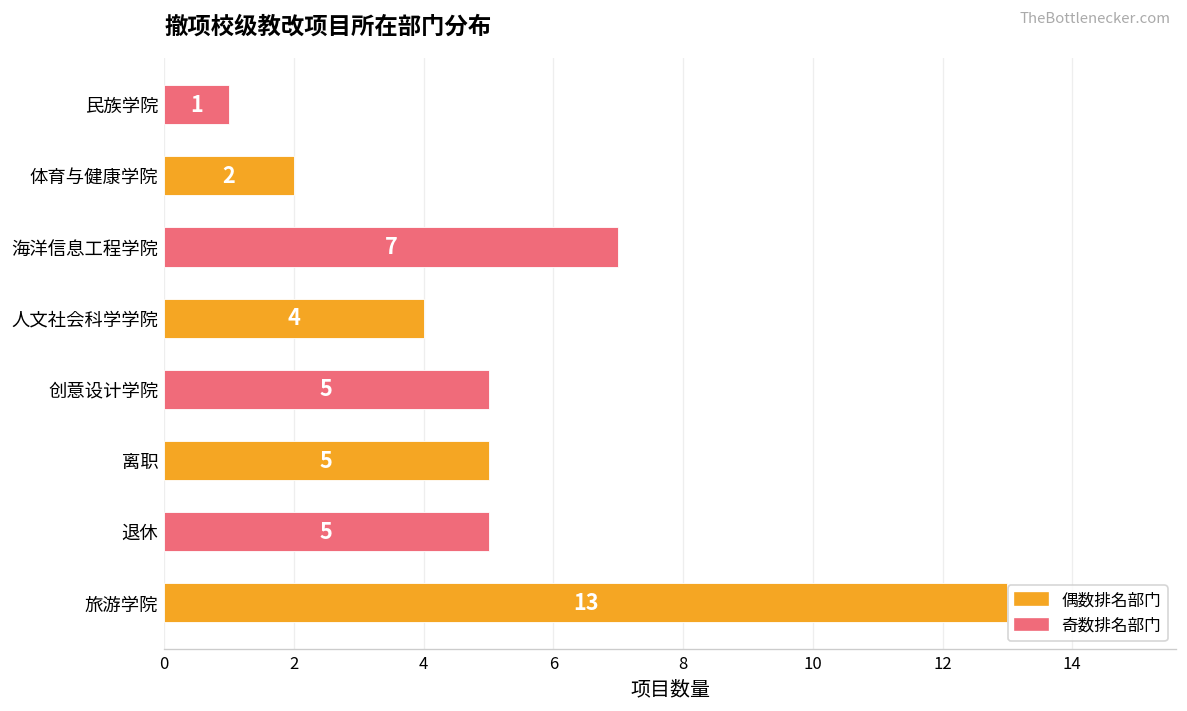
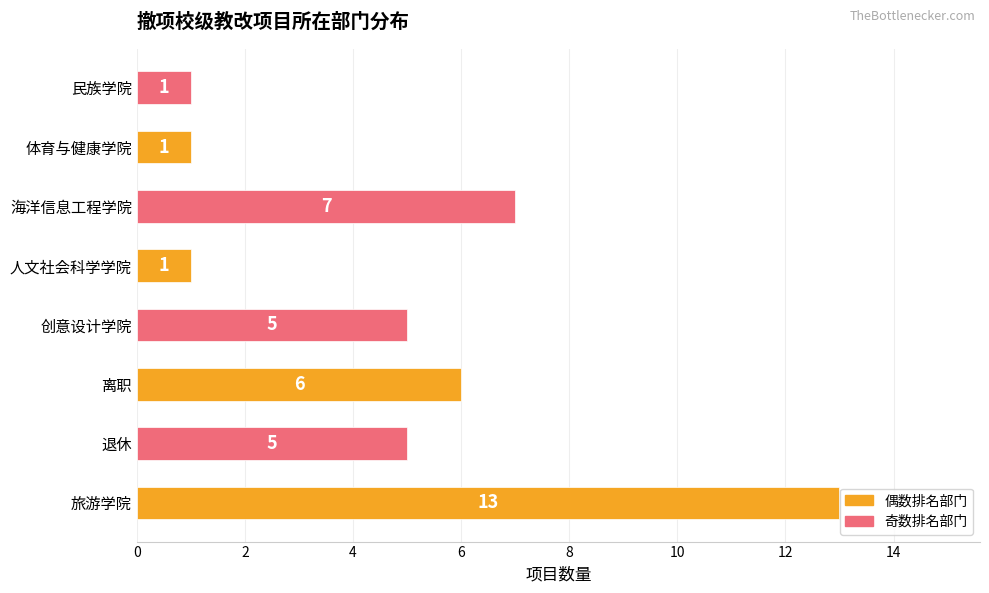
体育与健康学院: 2 -> 1
人文社会科学学院: 4 -> 1
离职: 5 -> 6
